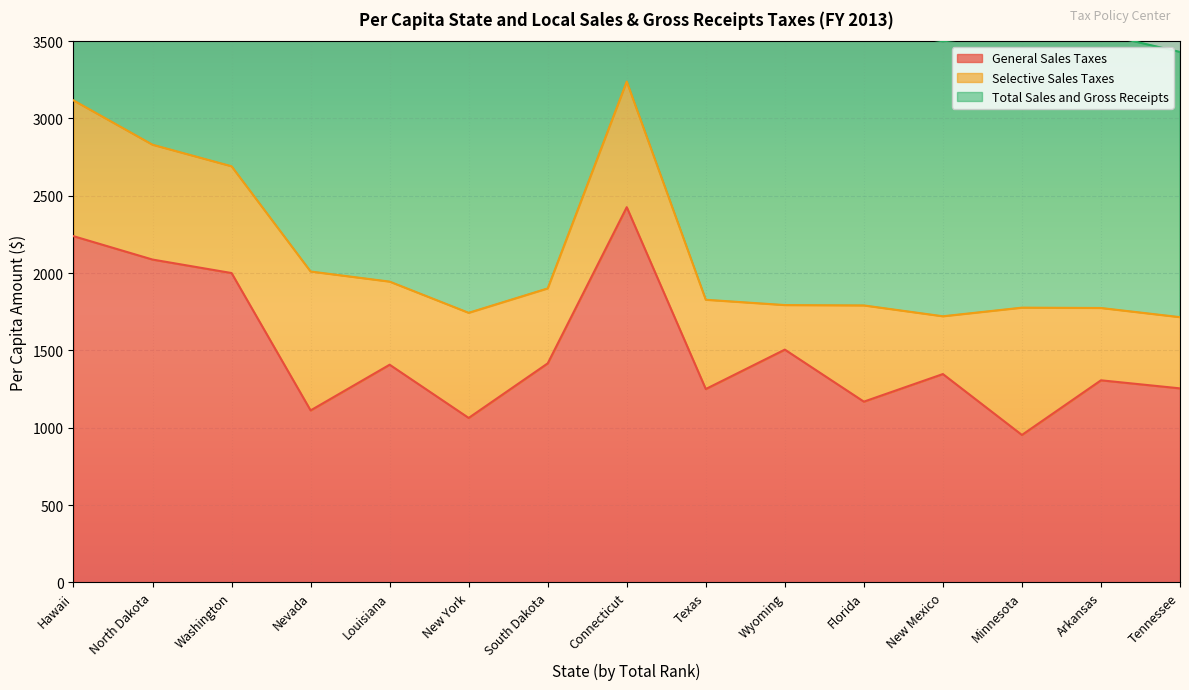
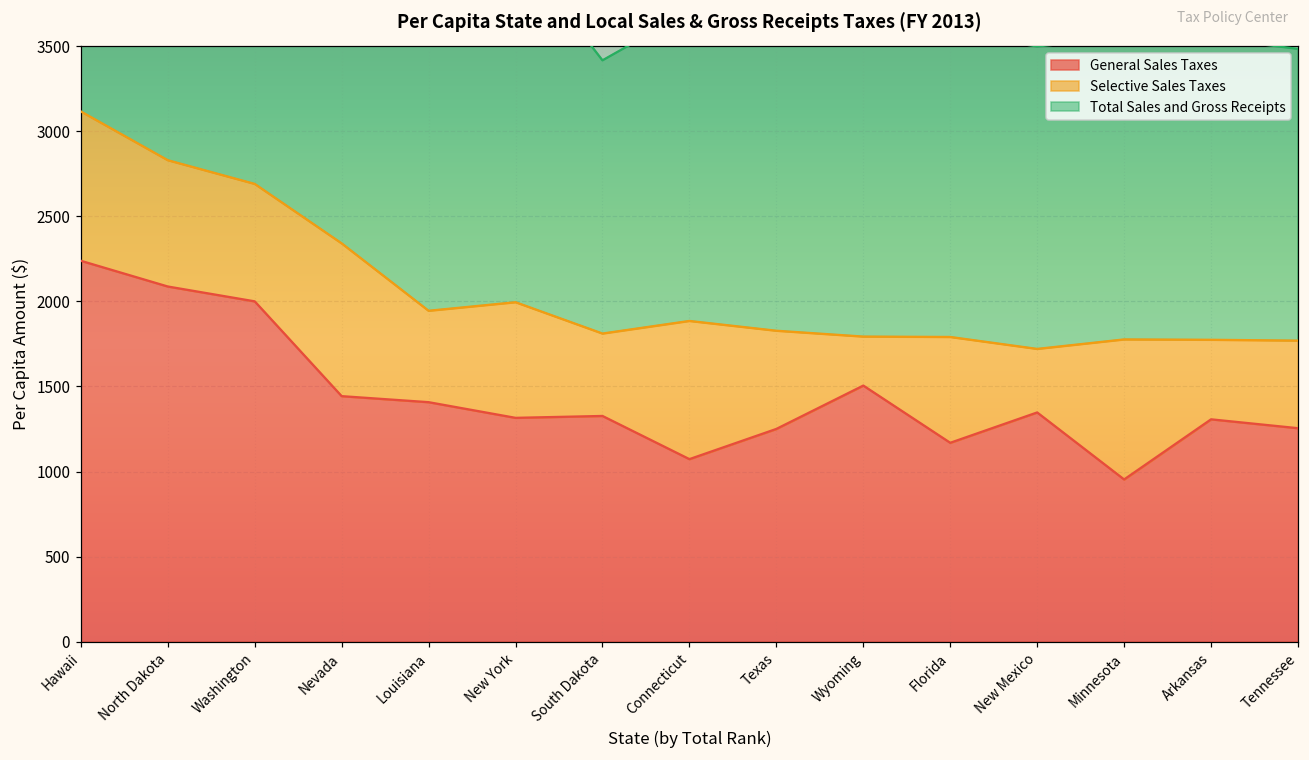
General Sales Taxes, Nevada: 1110 -> 1440
General Sales Taxes, New York: 1060 -> 1320
General Sales Taxes, South Dakota: 1420 -> 1330
General Sales Taxes, Connecticut: 2430 -> 1070
Selective Sales Taxes, Tennessee: 460 -> 510
